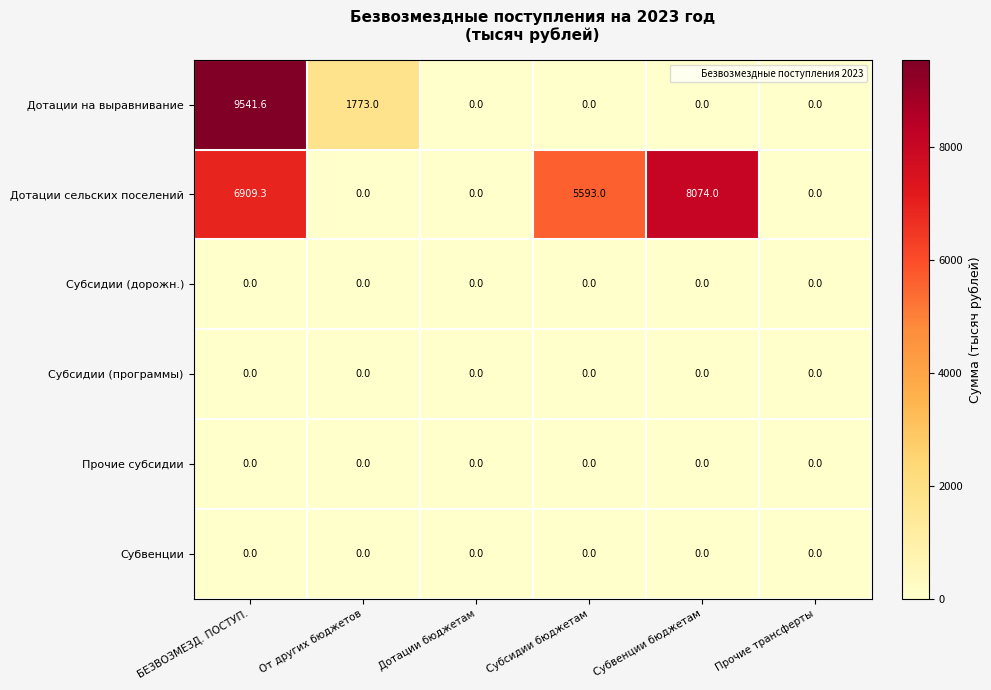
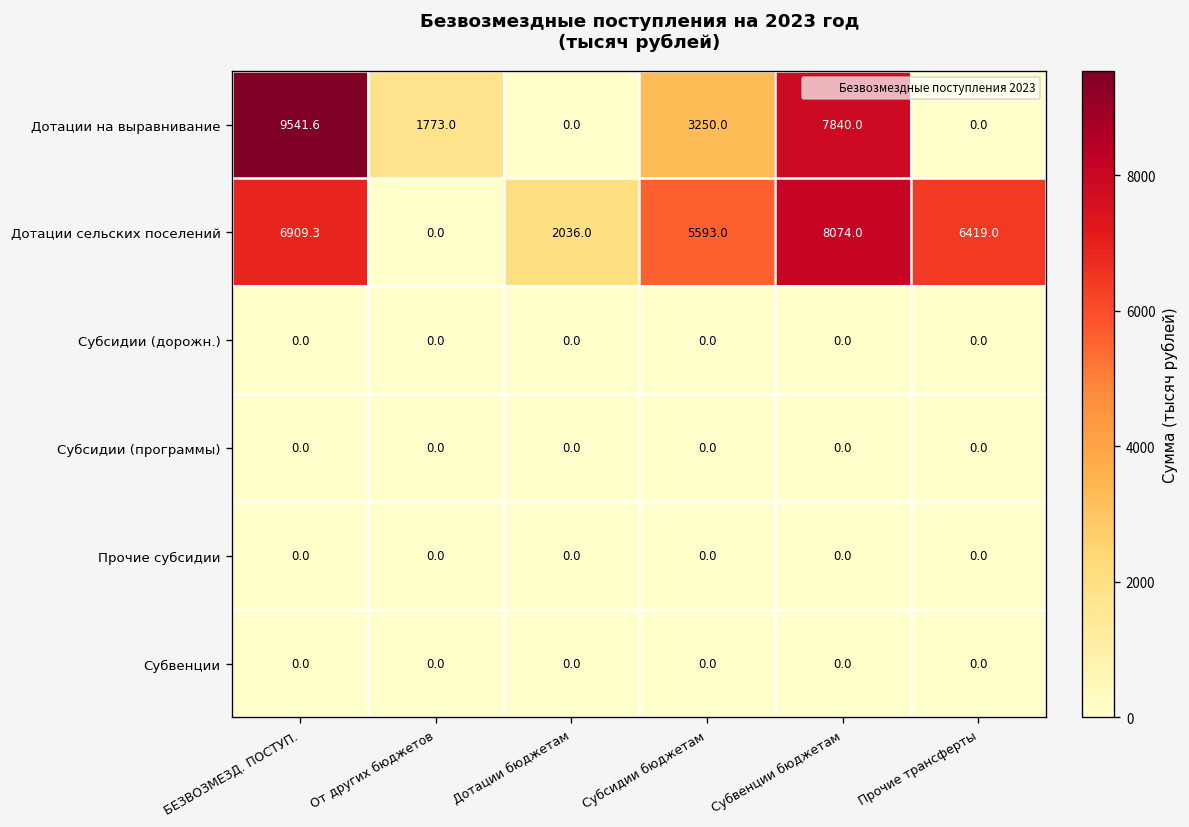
Дотации на выравнивание, Субсидии бюджетам: 0.0 -> 3250.0
Дотации на выравнивание, Субвенции бюджетам: 0.0 -> 7840.0
Дотации сельских поселений, Дотации бюджетам: 0.0 -> 2036.0
Дотации сельских поселений, Прочие трансферты: 0.0 -> 6419.0
